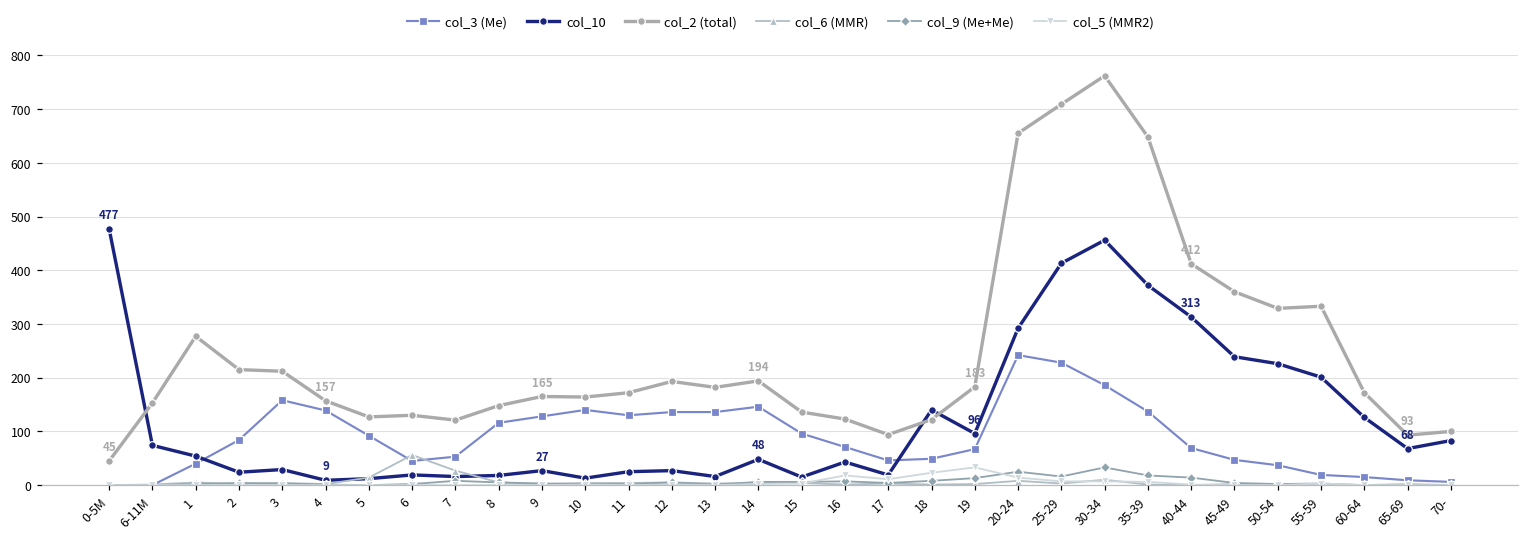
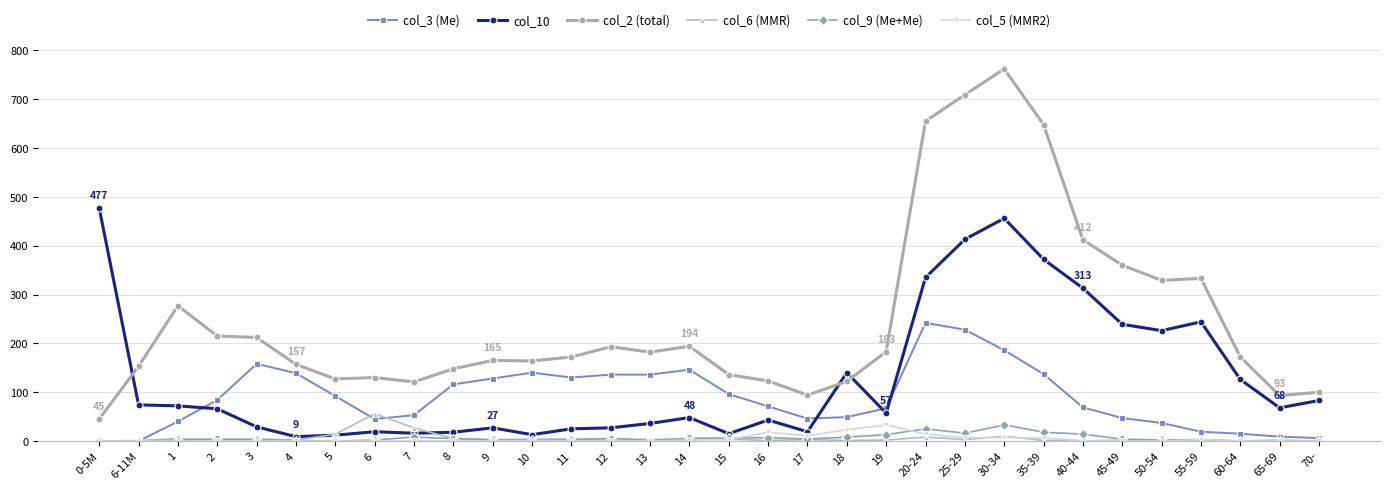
col_10, 1: 50 -> 70
col_10, 2: 20 -> 70
col_10, 13: 20 -> 40
col_10, 19: 96 -> 57
col_10, 20-24: 290 -> 340
col_10, 55-59: 200 -> 240
